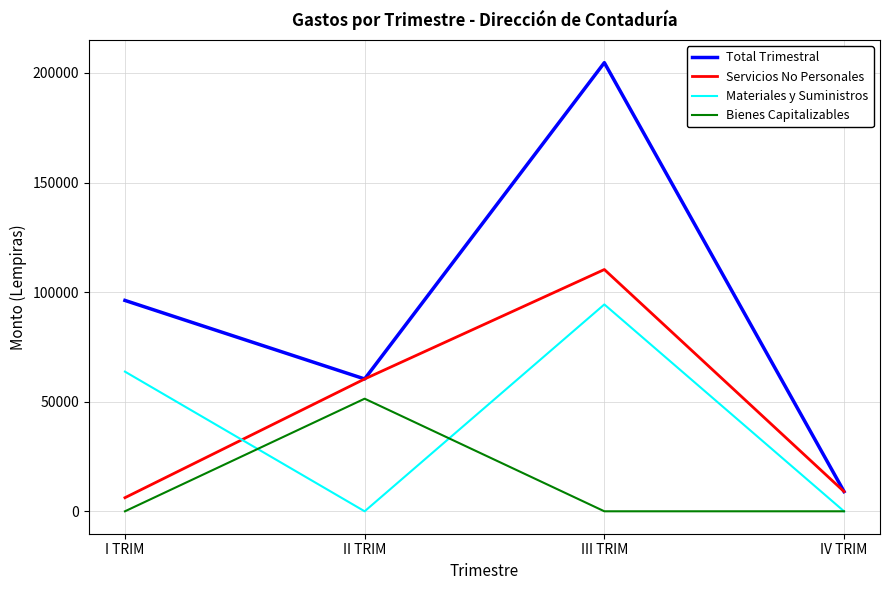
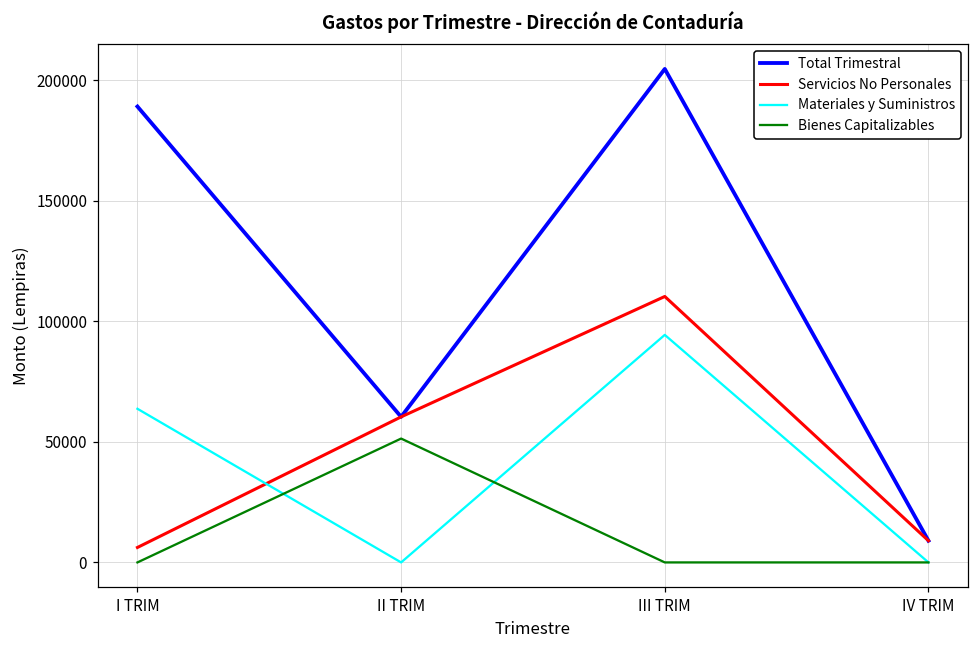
Total Trimestral, I TRIM: 96000 -> 189000
